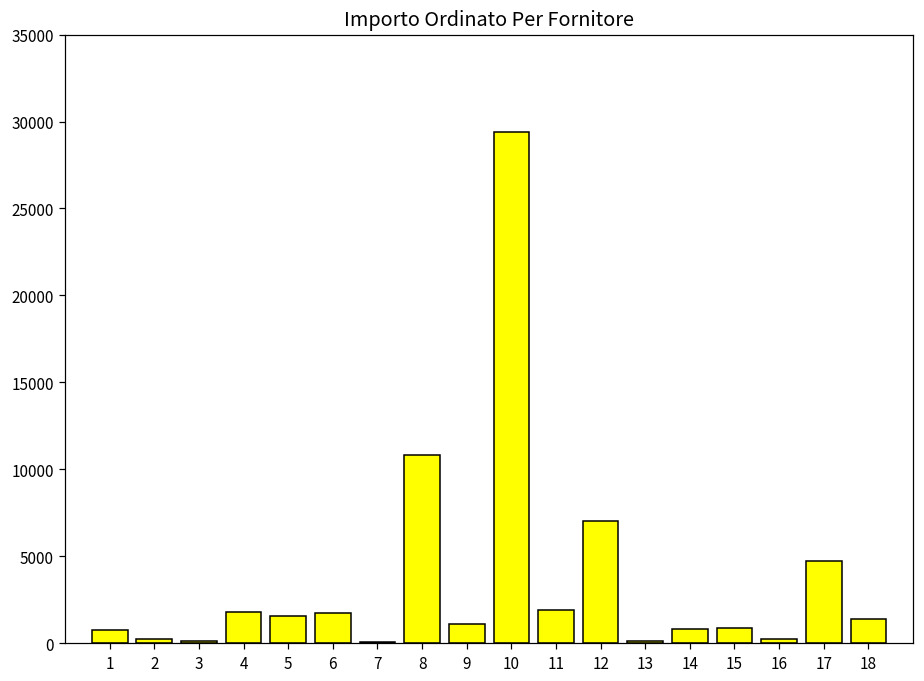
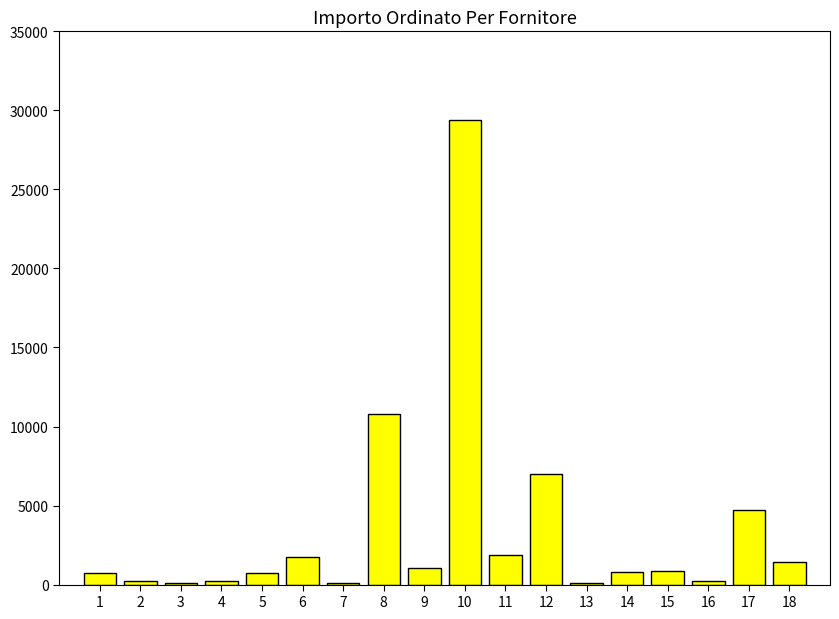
4: 1800 -> 200
5: 1600 -> 800
